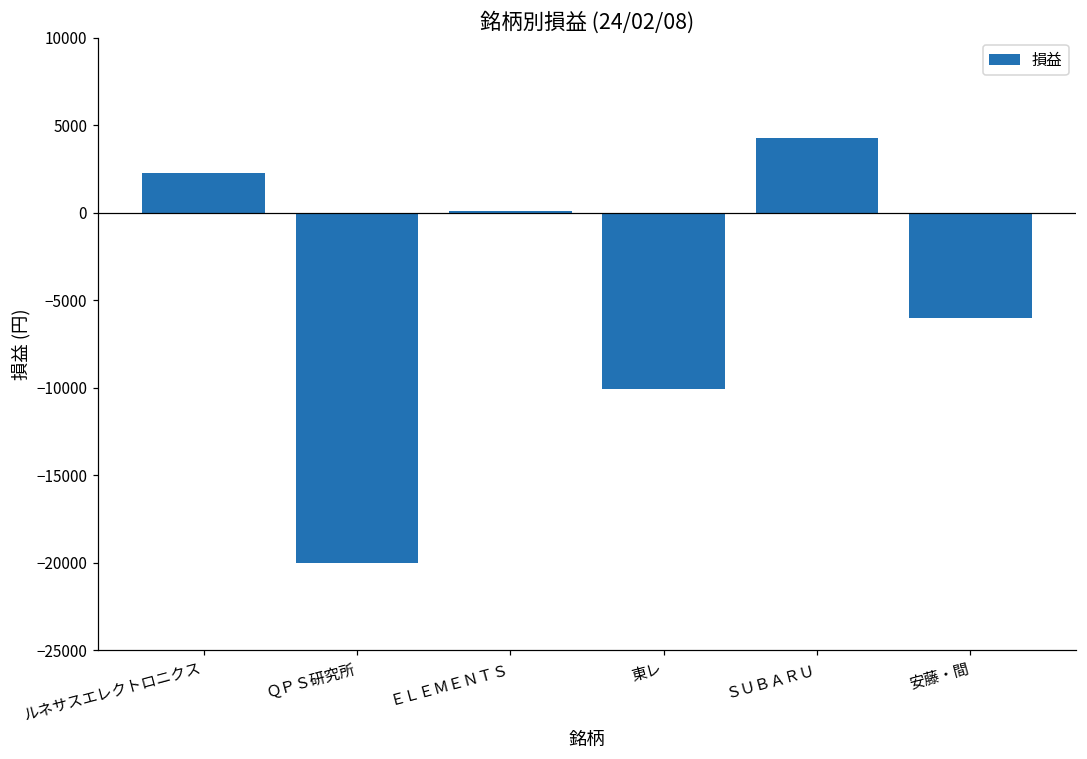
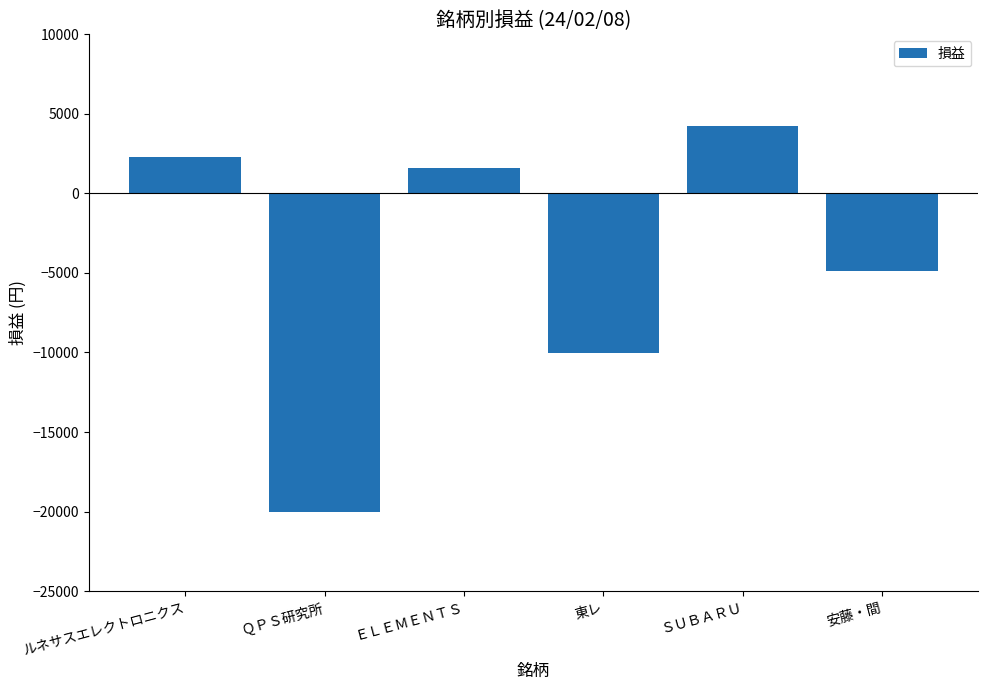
ＥＬＥＭＥＮＴＳ: 100 -> 1600
安藤・間: -6000 -> -4900
